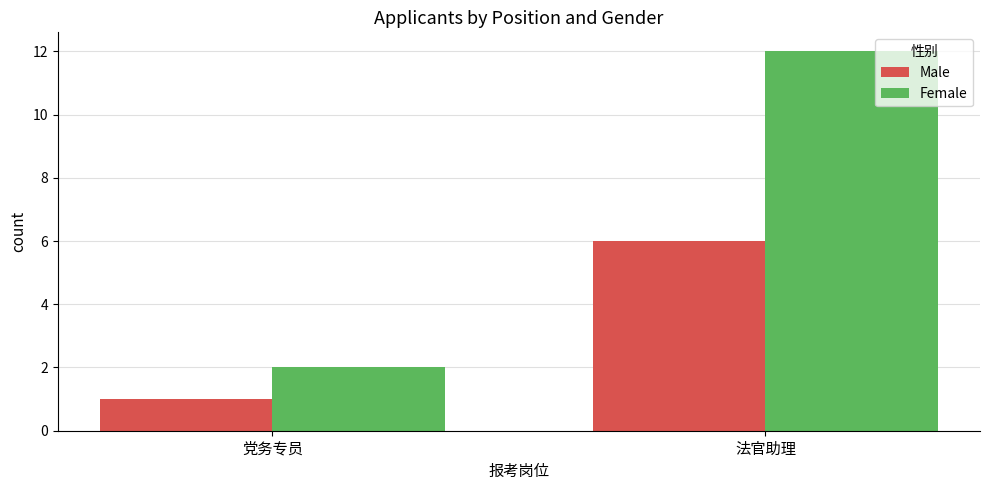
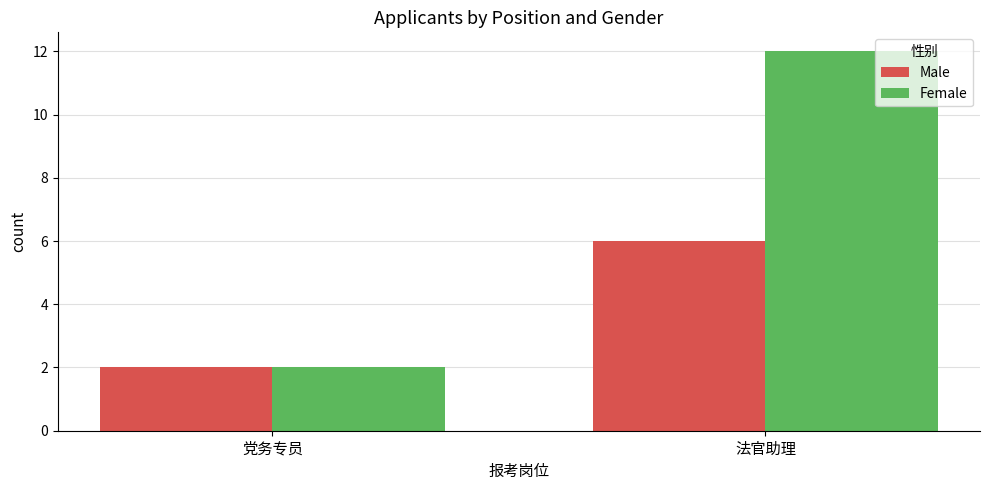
Male, 党务专员: 1 -> 2
